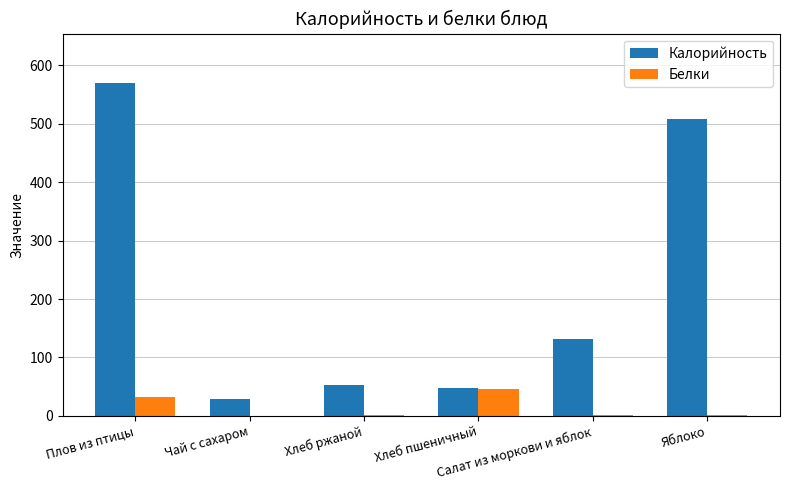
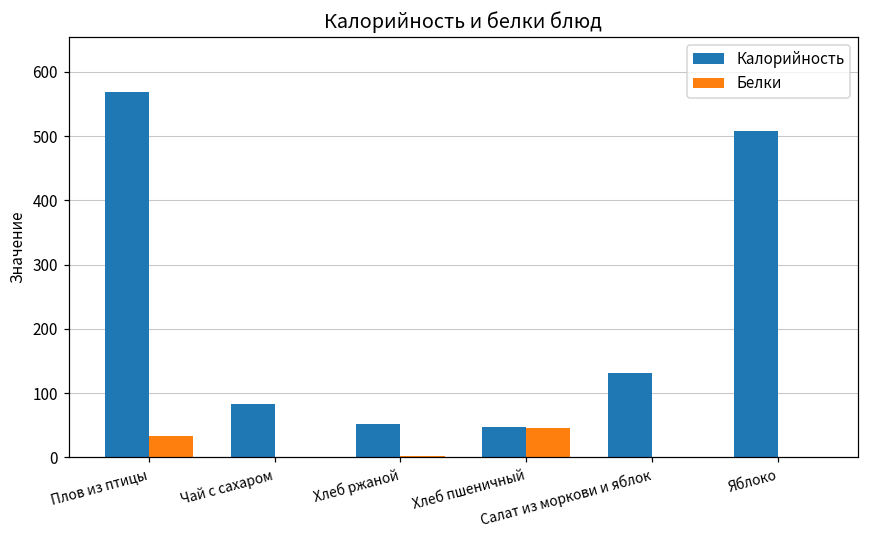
Калорийность, Чай с сахаром: 30 -> 80
